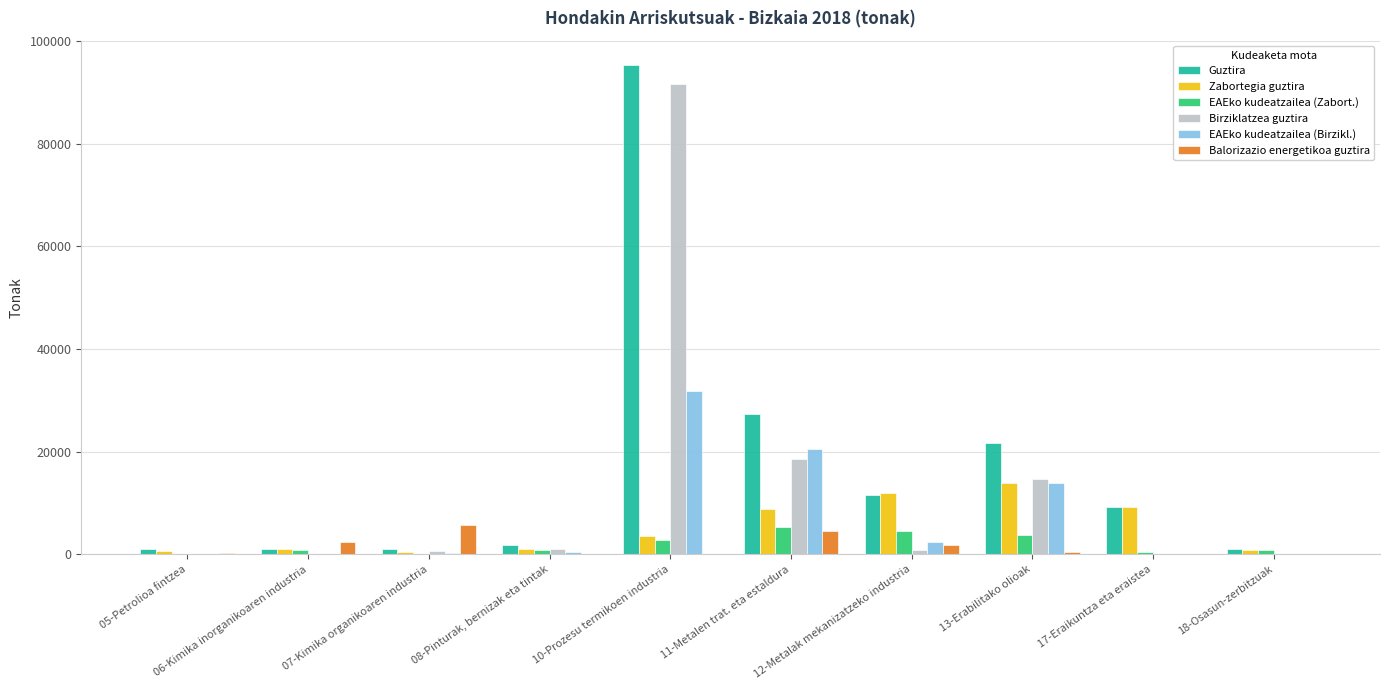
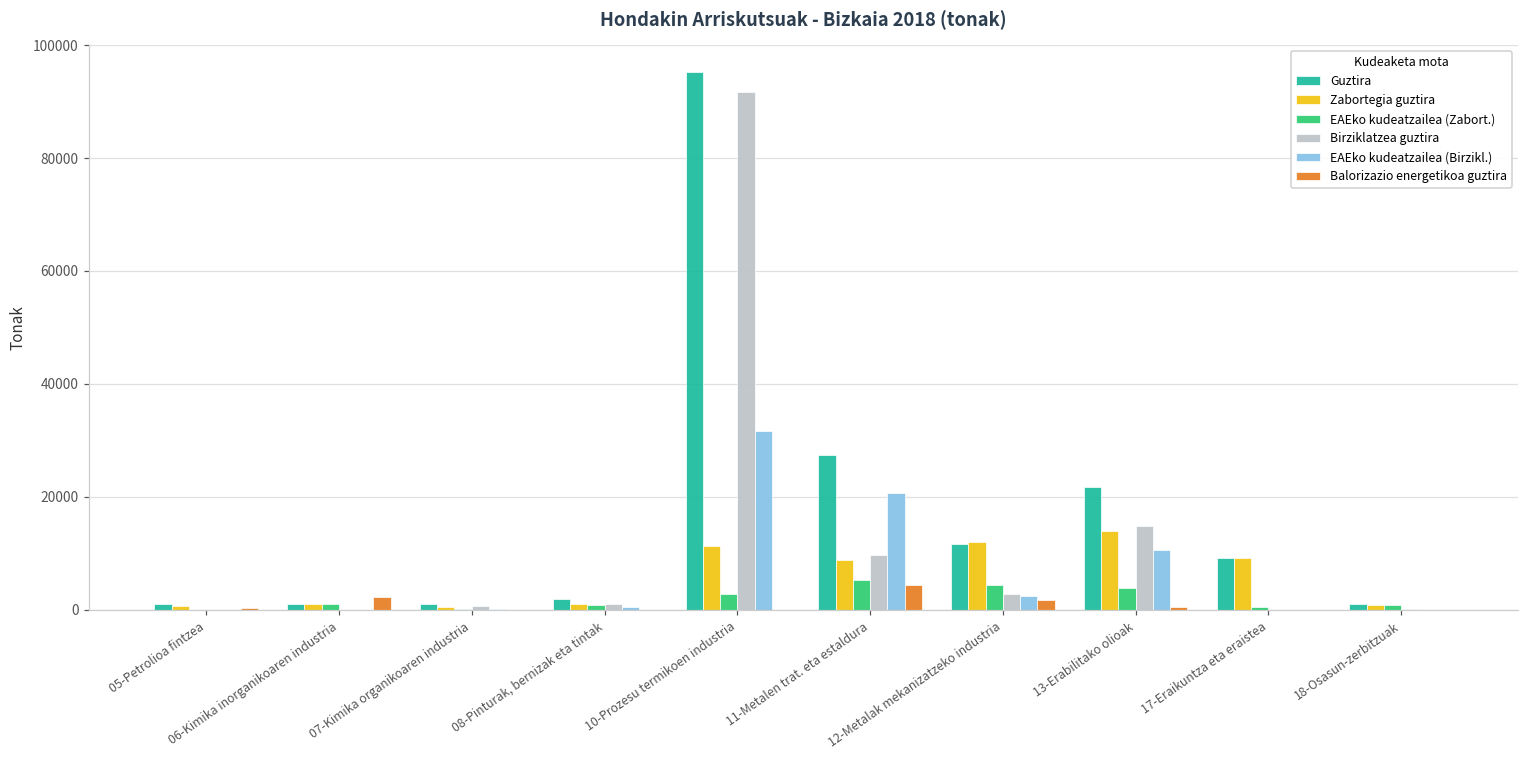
Balorizazio energetikoa guztira, 07-Kimika organikoaren industria: 6000 -> 0
Zabortegia guztira, 10-Prozesu termikoen industria: 4000 -> 11000
Birziklatzea guztira, 11-Metalen trat. eta estaldura: 19000 -> 10000
Birziklatzea guztira, 12-Metalak mekanizatzeko industria: 1000 -> 3000
EAEko kudeatzailea (Birzikl.), 13-Erabilitako olioak: 14000 -> 11000
